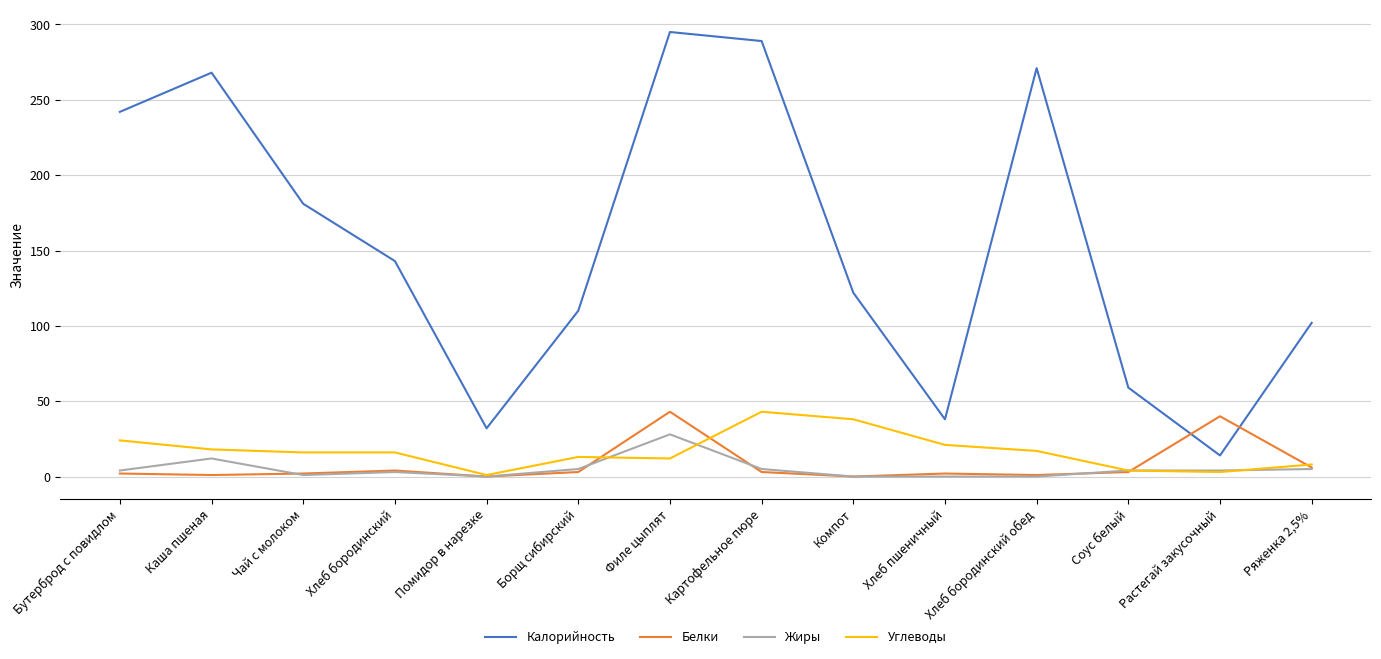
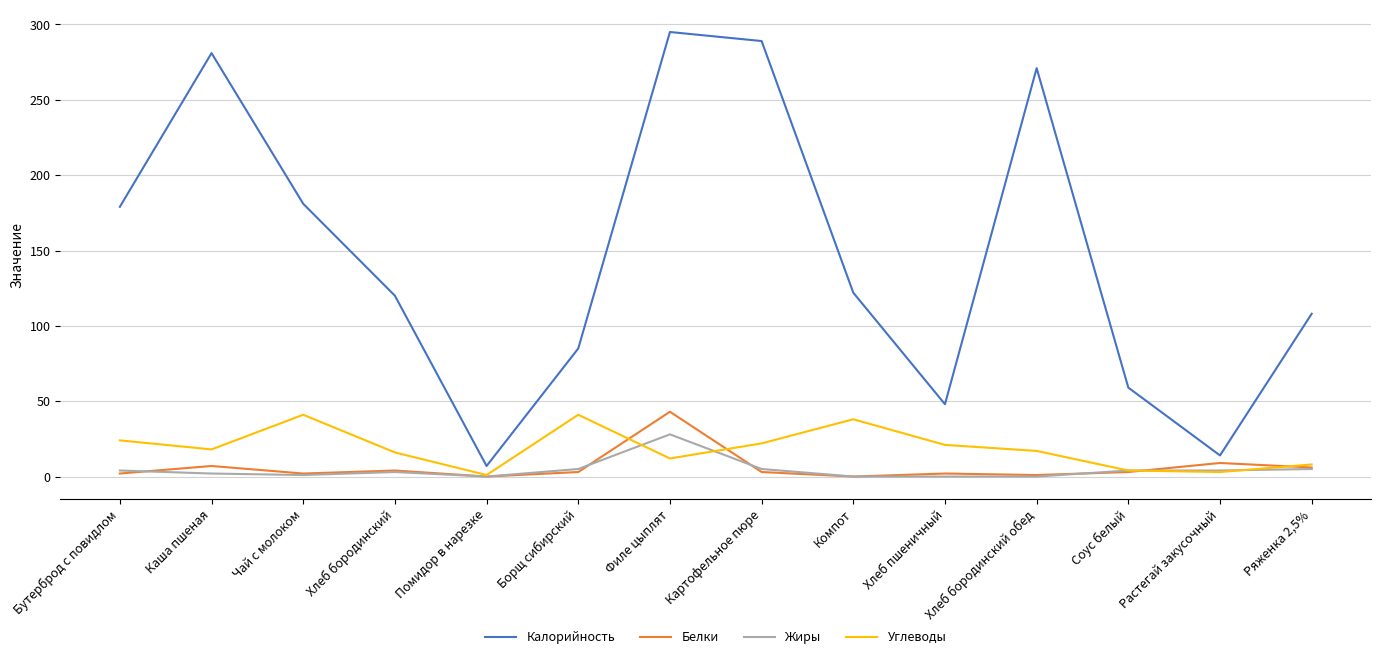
Калорийность, Бутерброд с повидлом: 242 -> 179
Калорийность, Каша пшеная: 268 -> 281
Белки, Каша пшеная: 1 -> 7
Жиры, Каша пшеная: 12 -> 2
Углеводы, Чай с молоком: 16 -> 41
Калорийность, Хлеб бородинский: 143 -> 120
Калорийность, Помидор в нарезке: 32 -> 7
Калорийность, Борщ сибирский: 110 -> 85
Углеводы, Борщ сибирский: 13 -> 41
Углеводы, Картофельное пюре: 43 -> 22
Калорийность, Хлеб пшеничный: 38 -> 48
Белки, Растегай закусочный: 40 -> 9
Калорийность, Ряженка 2,5%: 102 -> 108
